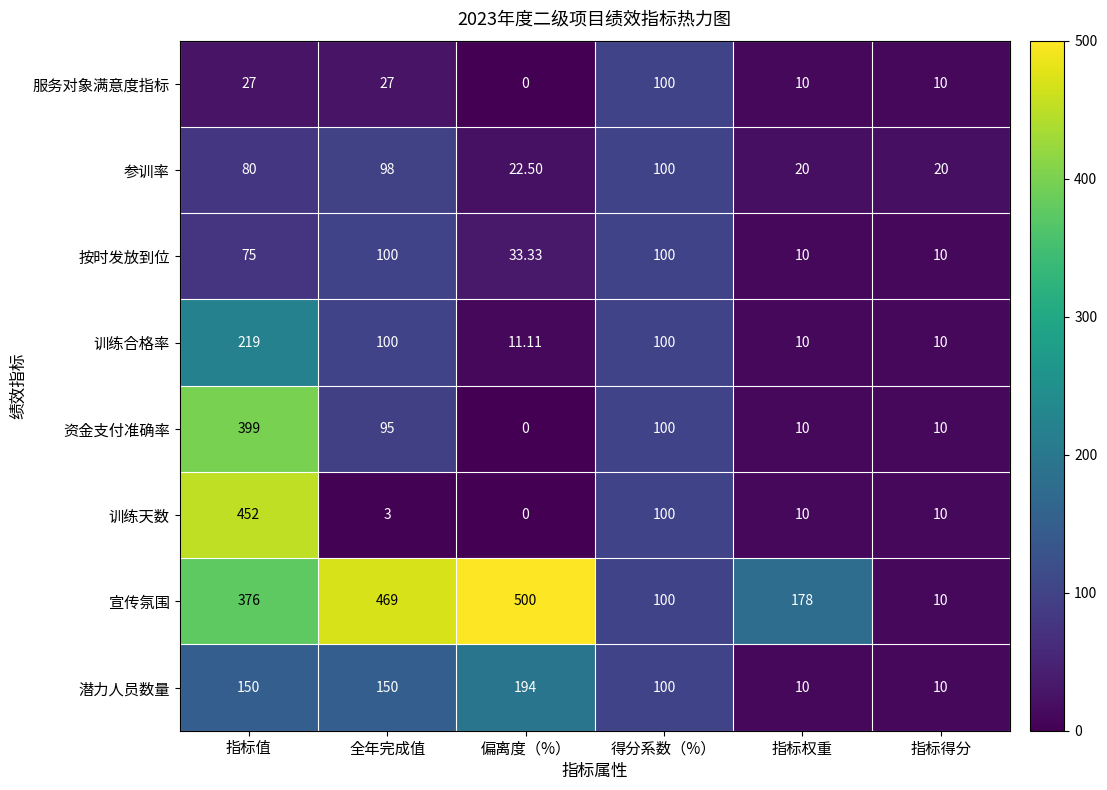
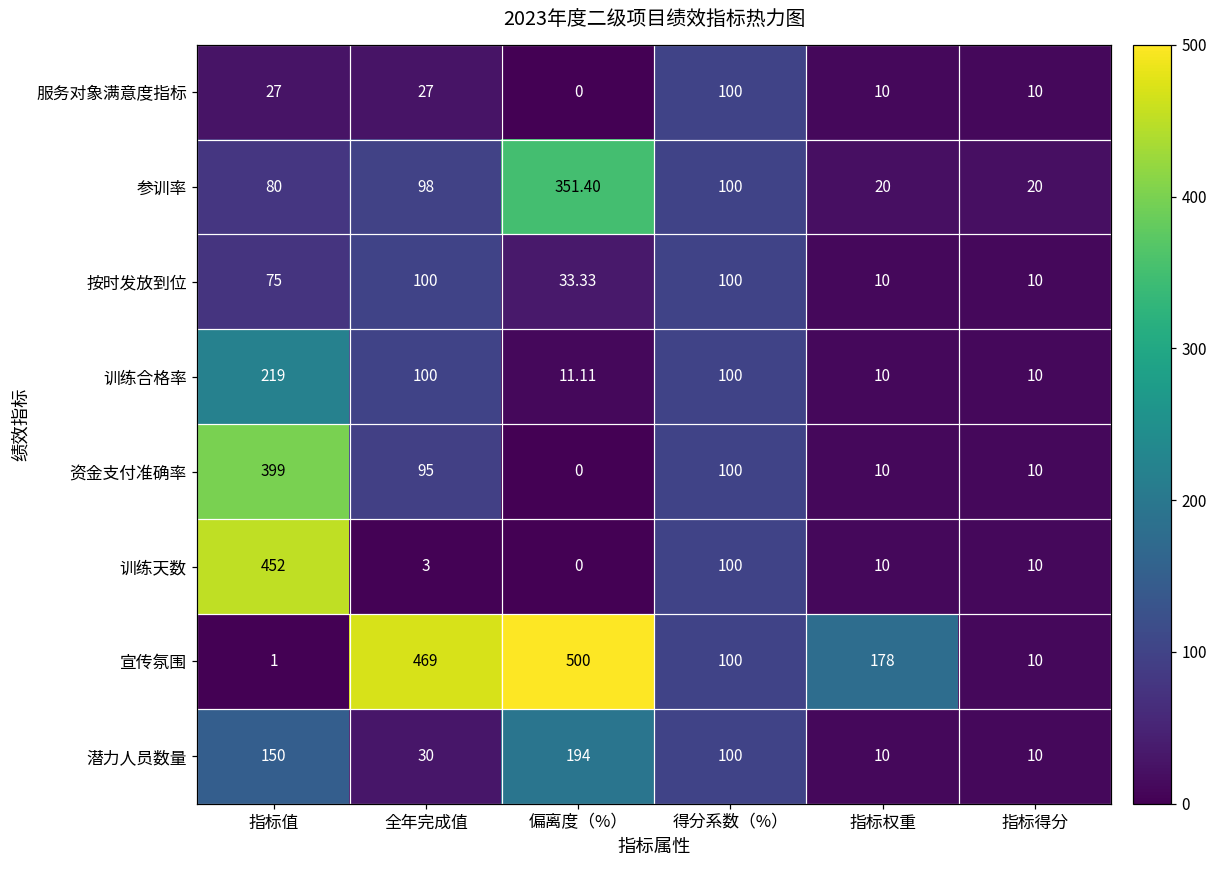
参训率, 偏离度（%）: 22.50 -> 351.40
宣传氛围, 指标值: 376 -> 1
潜力人员数量, 全年完成值: 150 -> 30
